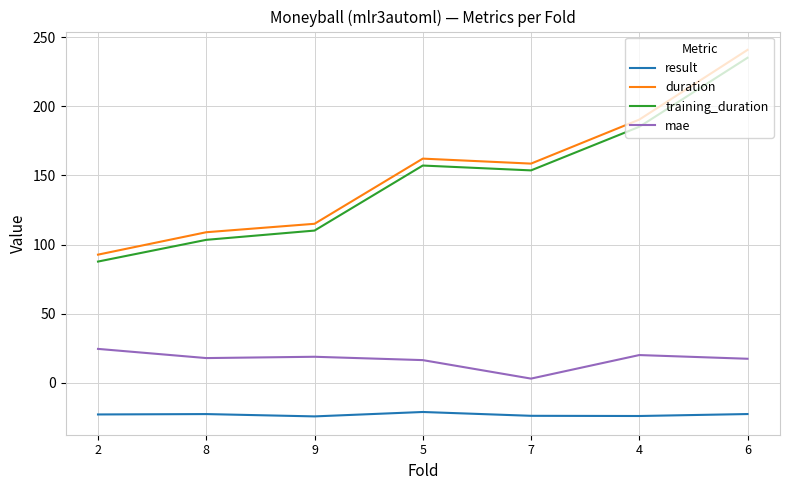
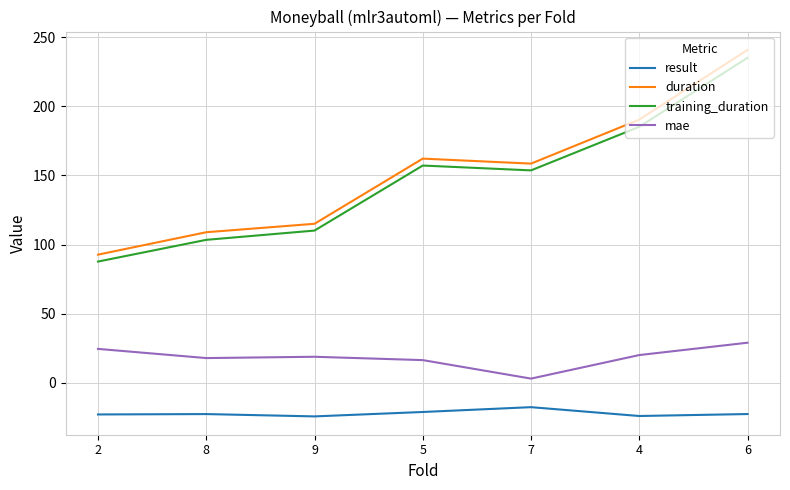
result, 7: -24 -> -18
mae, 6: 17 -> 29
